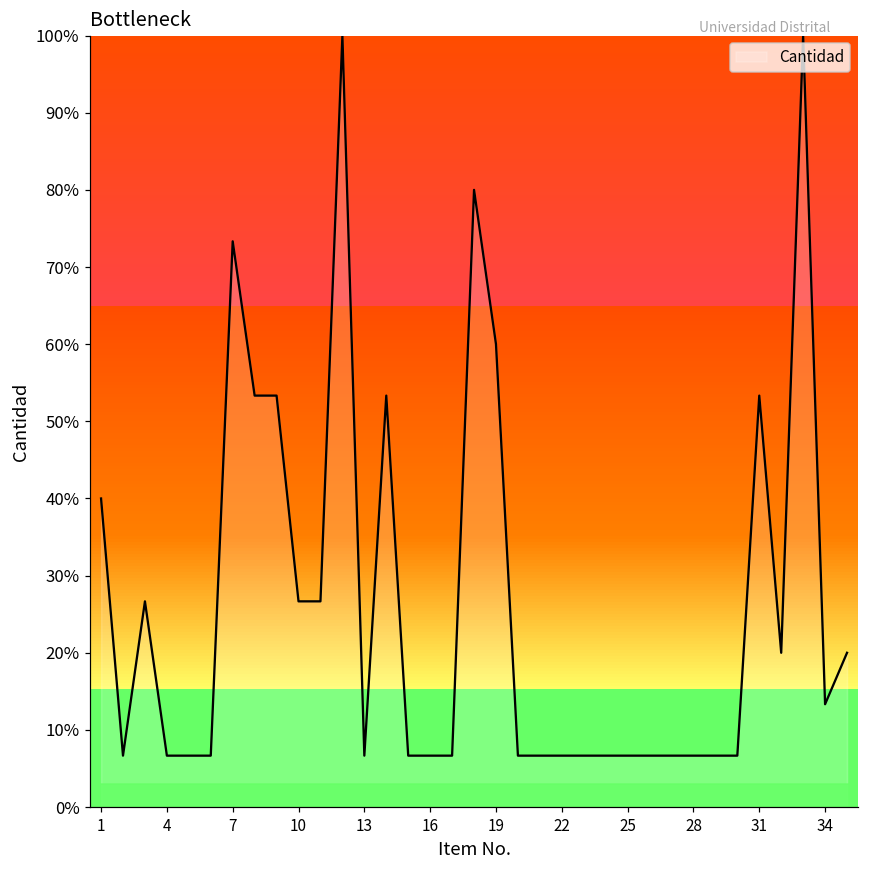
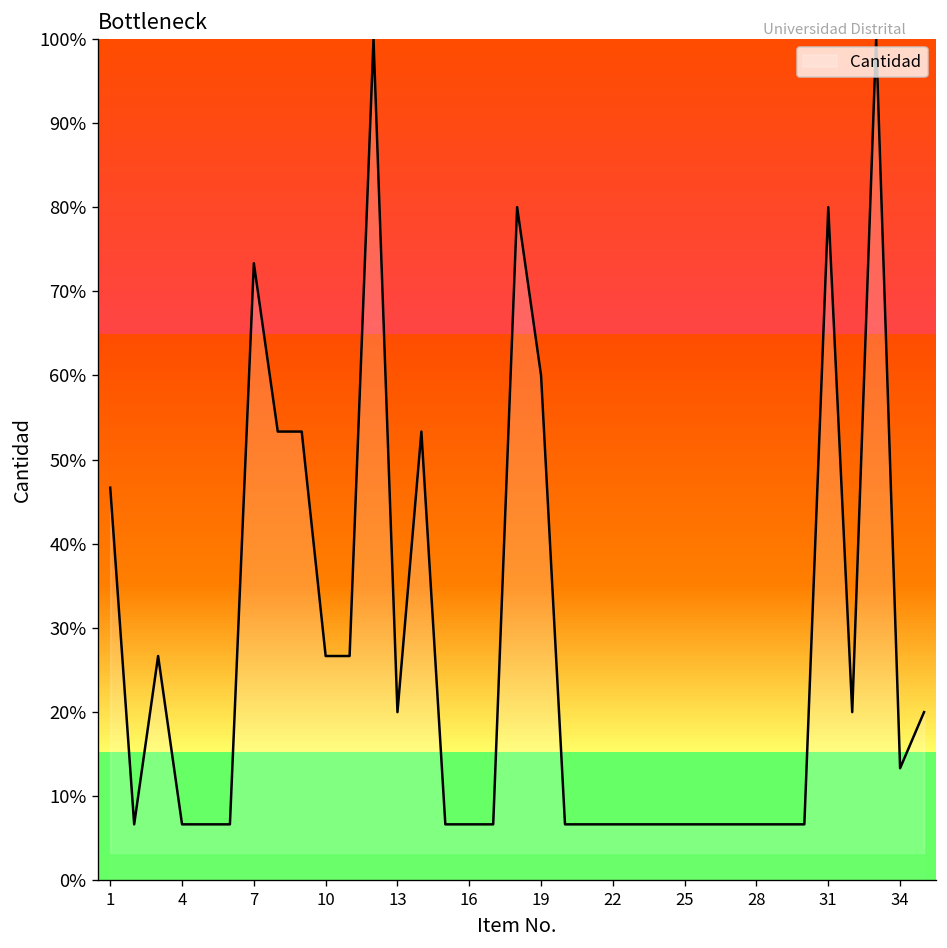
1: 40% -> 47%
13: 7% -> 20%
31: 53% -> 80%
